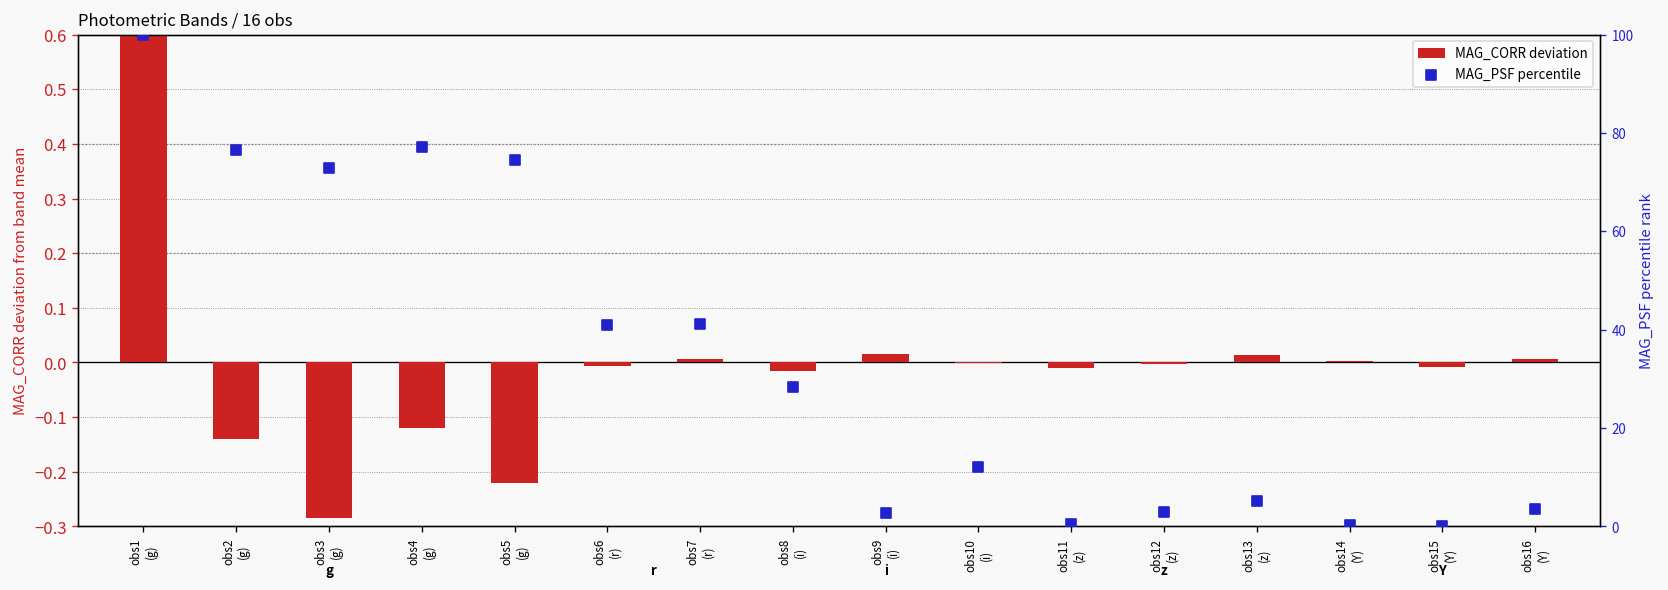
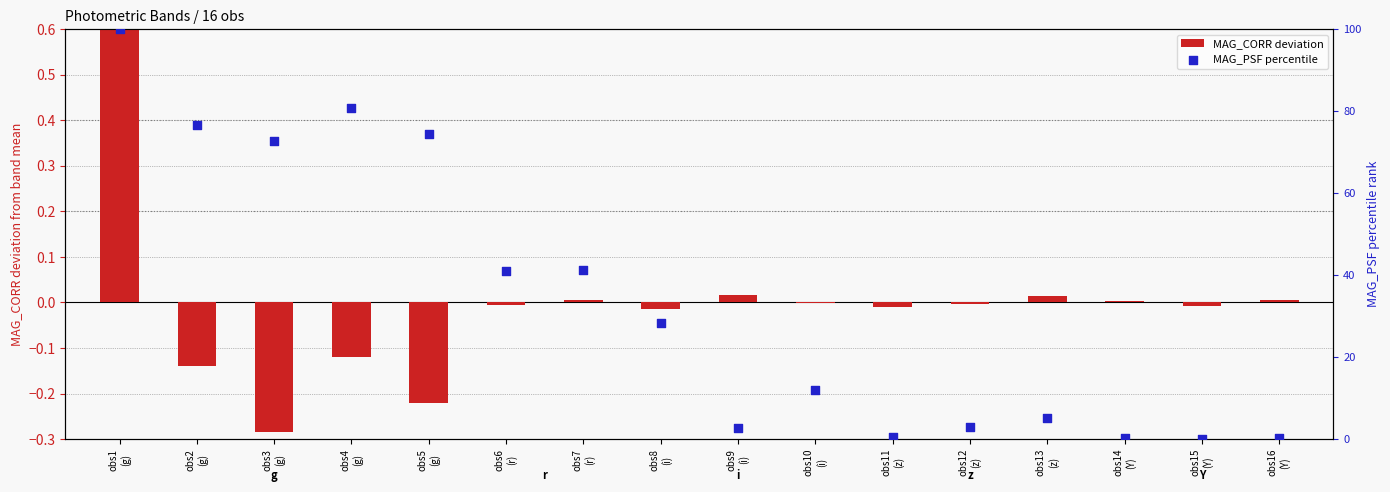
MAG_PSF percentile, obs4 (g): 77 -> 81
MAG_PSF percentile, obs16 (Y): 4 -> 0
